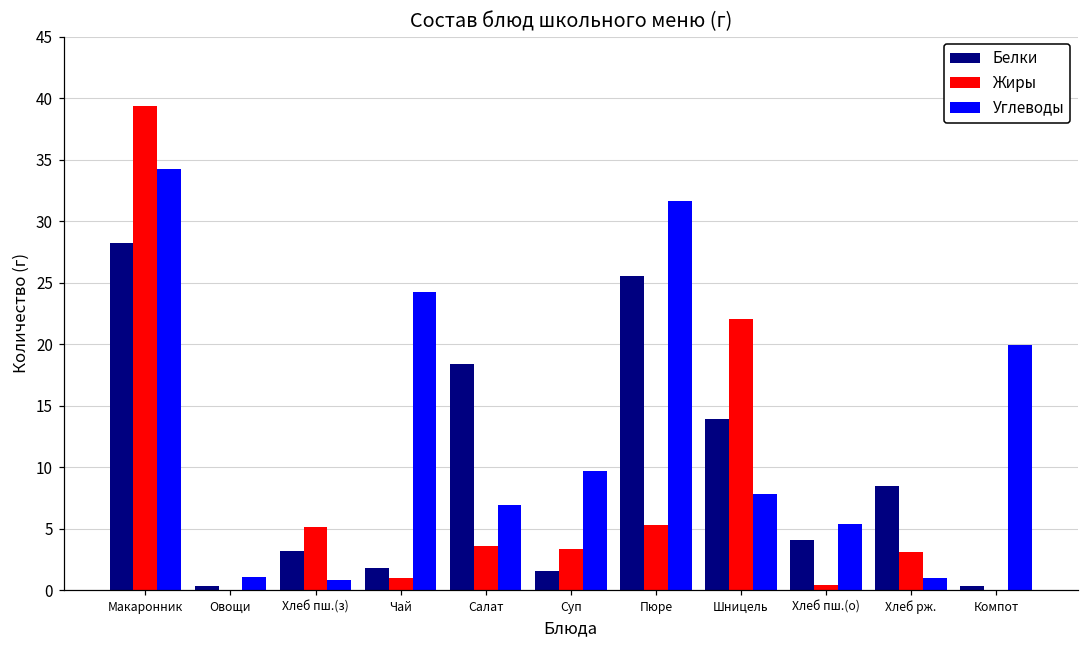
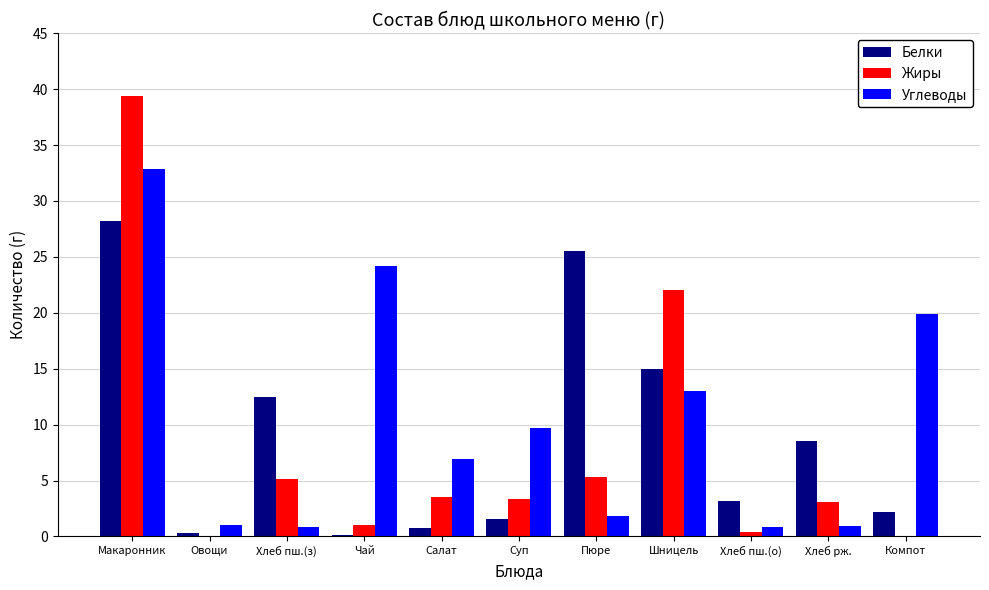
Углеводы, Макаронник: 34.3 -> 32.9
Белки, Хлеб пш.(з): 3.2 -> 12.5
Белки, Чай: 1.8 -> 0.1
Белки, Салат: 18.4 -> 0.7
Углеводы, Пюре: 31.7 -> 1.8
Белки, Шницель: 13.9 -> 15.0
Углеводы, Шницель: 7.8 -> 13.0
Белки, Хлеб пш.(о): 4.1 -> 3.2
Углеводы, Хлеб пш.(о): 5.4 -> 0.8
Белки, Компот: 0.3 -> 2.2
